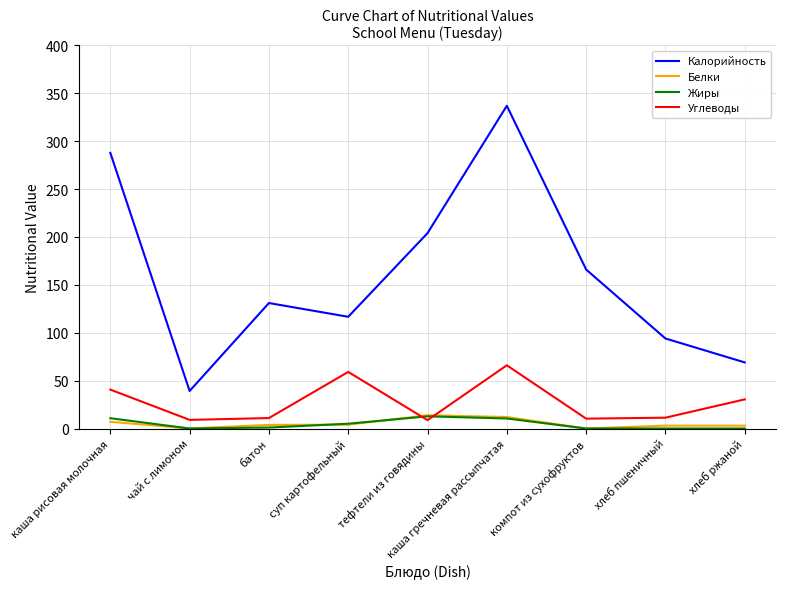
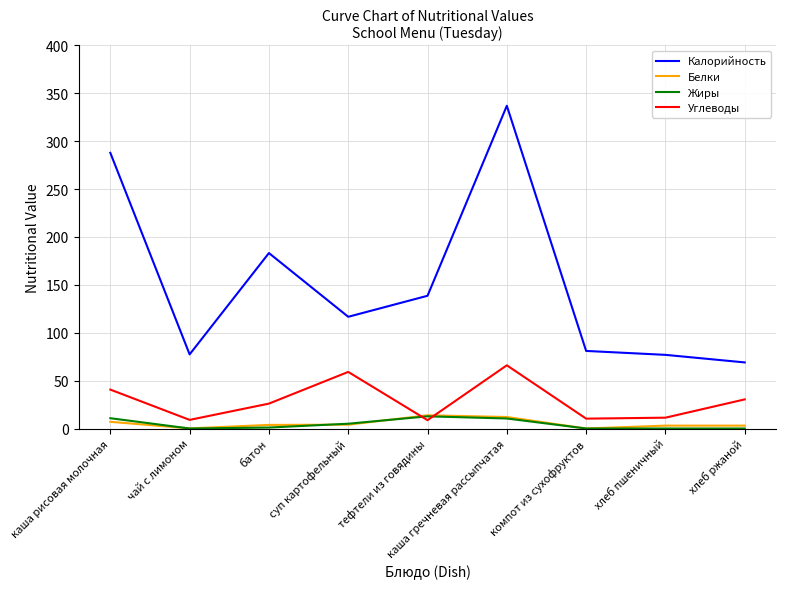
Калорийность, чай с лимоном: 40 -> 80
Калорийность, батон: 130 -> 180
Углеводы, батон: 10 -> 30
Калорийность, тефтели из говядины: 200 -> 140
Калорийность, компот из сухофруктов: 170 -> 80
Калорийность, хлеб пшеничный: 90 -> 80
